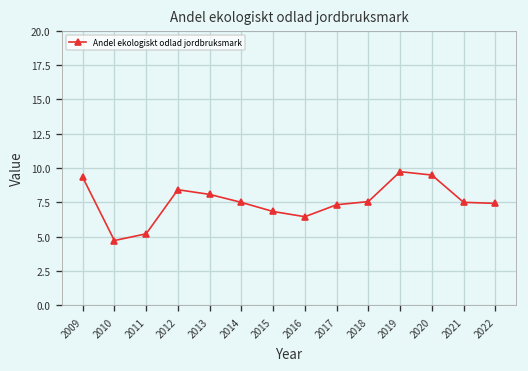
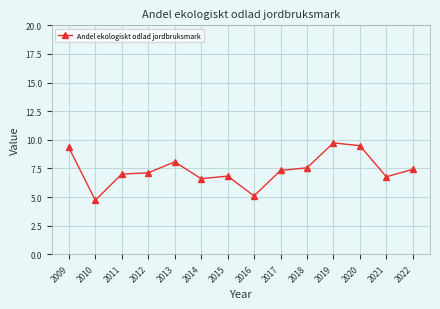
2011: 5.2 -> 7.0
2012: 8.4 -> 7.1
2014: 7.5 -> 6.6
2016: 6.5 -> 5.1
2021: 7.5 -> 6.8
